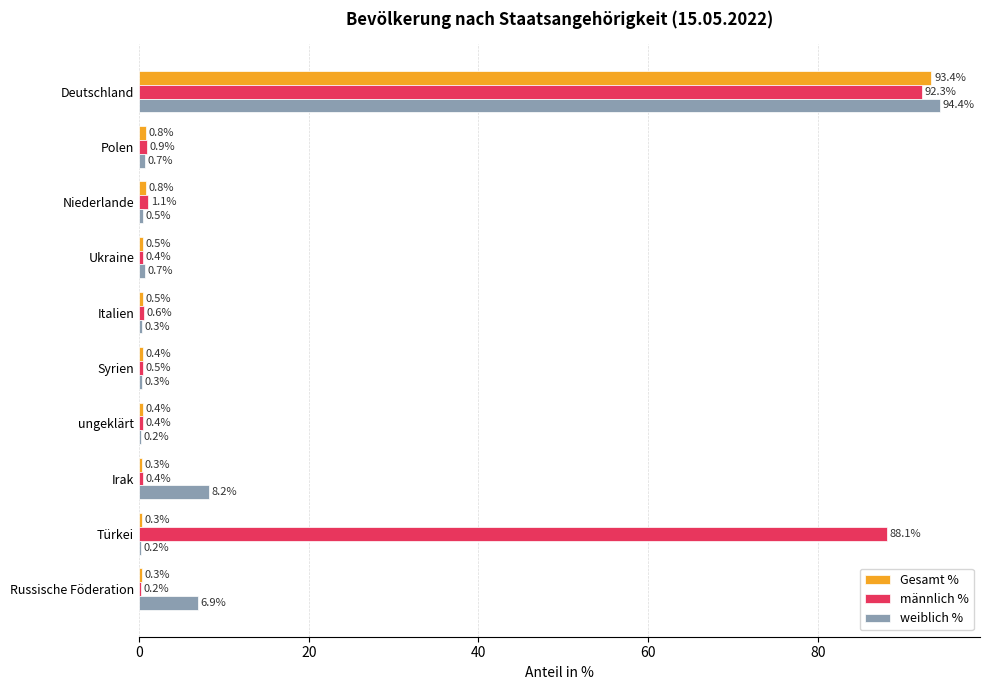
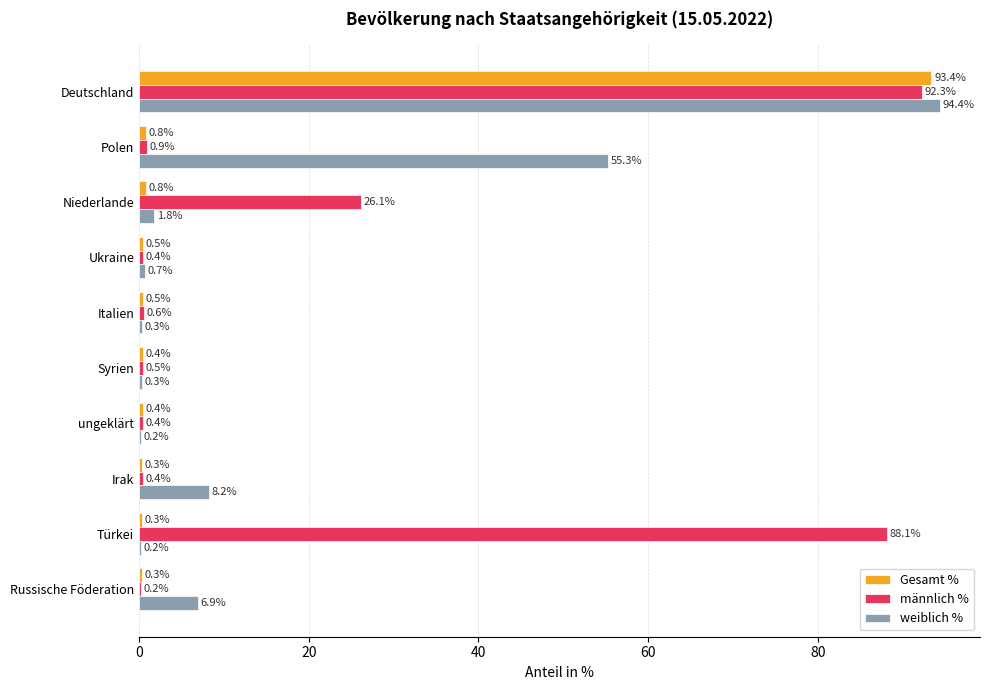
weiblich %, Polen: 0.7% -> 55.3%
männlich %, Niederlande: 1.1% -> 26.1%
weiblich %, Niederlande: 0.5% -> 1.8%
